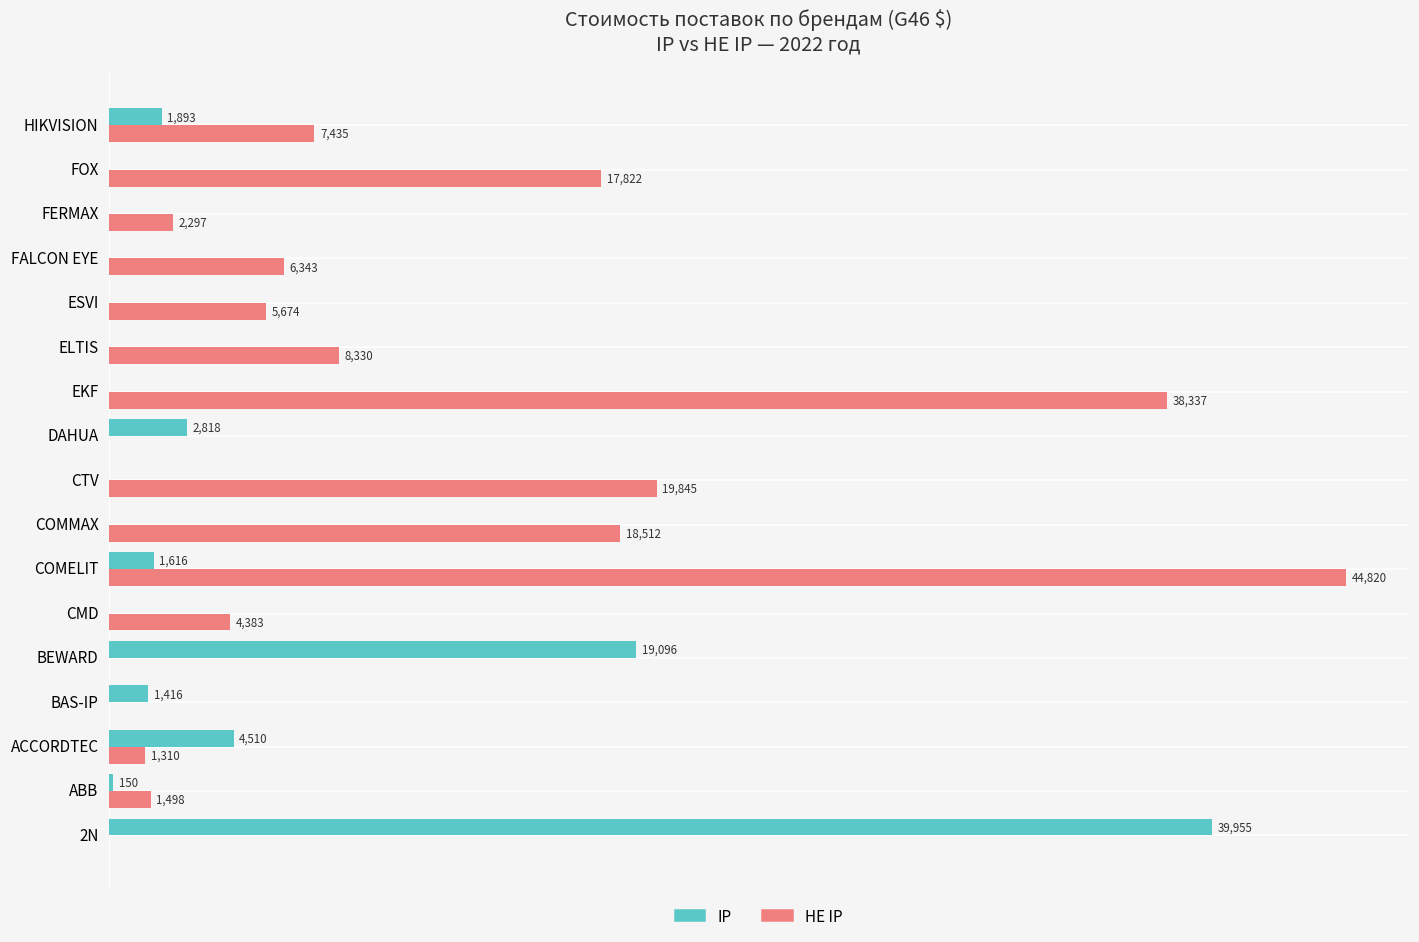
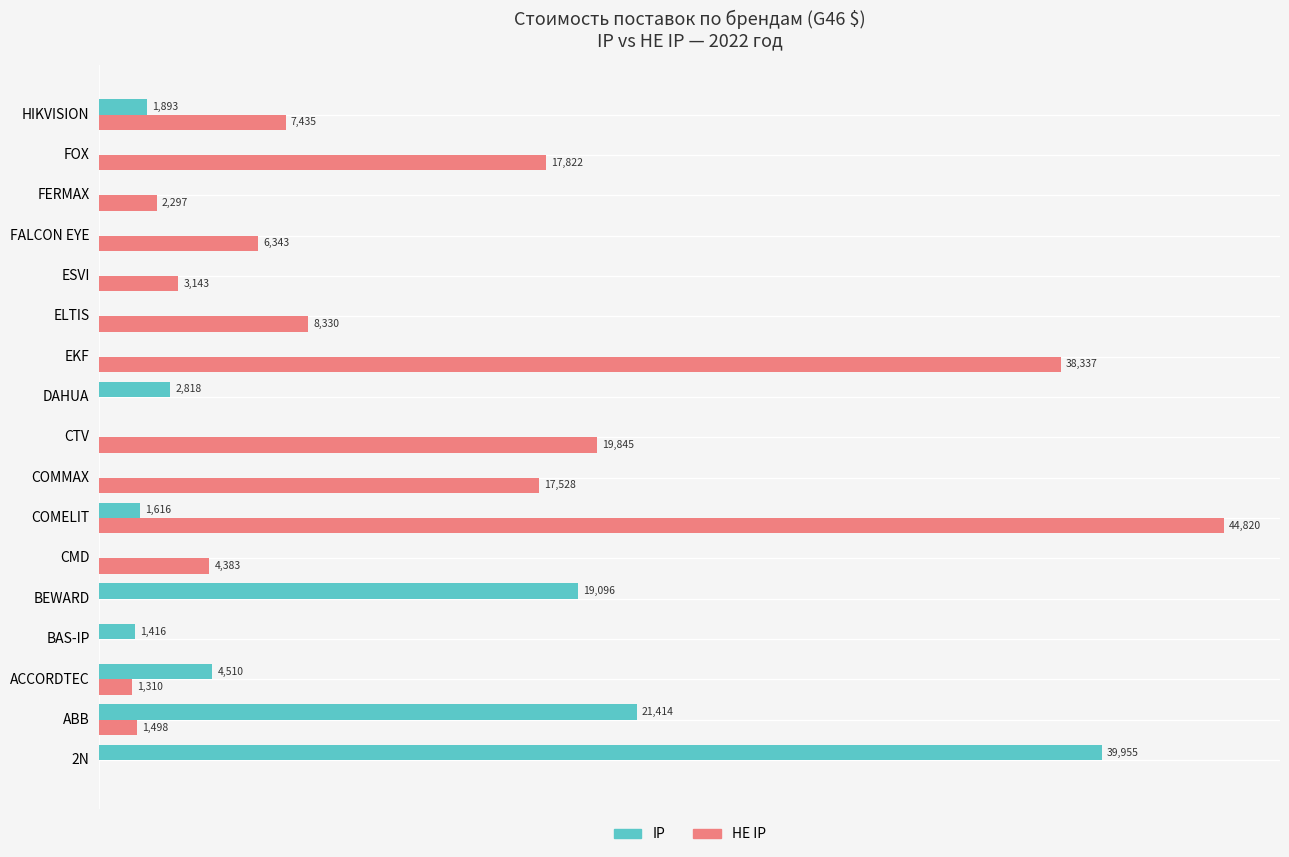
НЕ IP, ESVI: 5,674 -> 3,143
НЕ IP, COMMAX: 18,512 -> 17,528
IP, ABB: 150 -> 21,414
